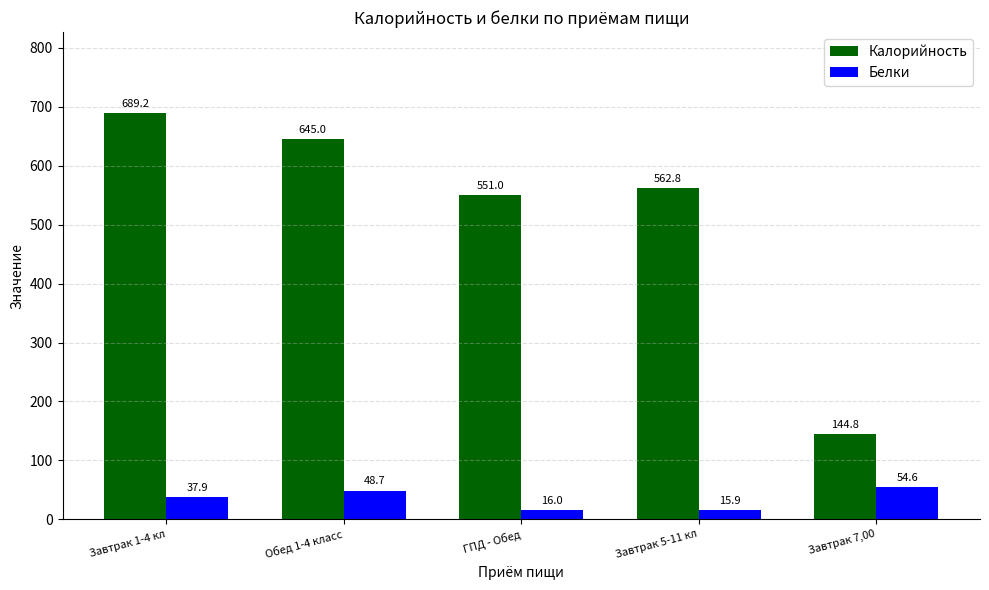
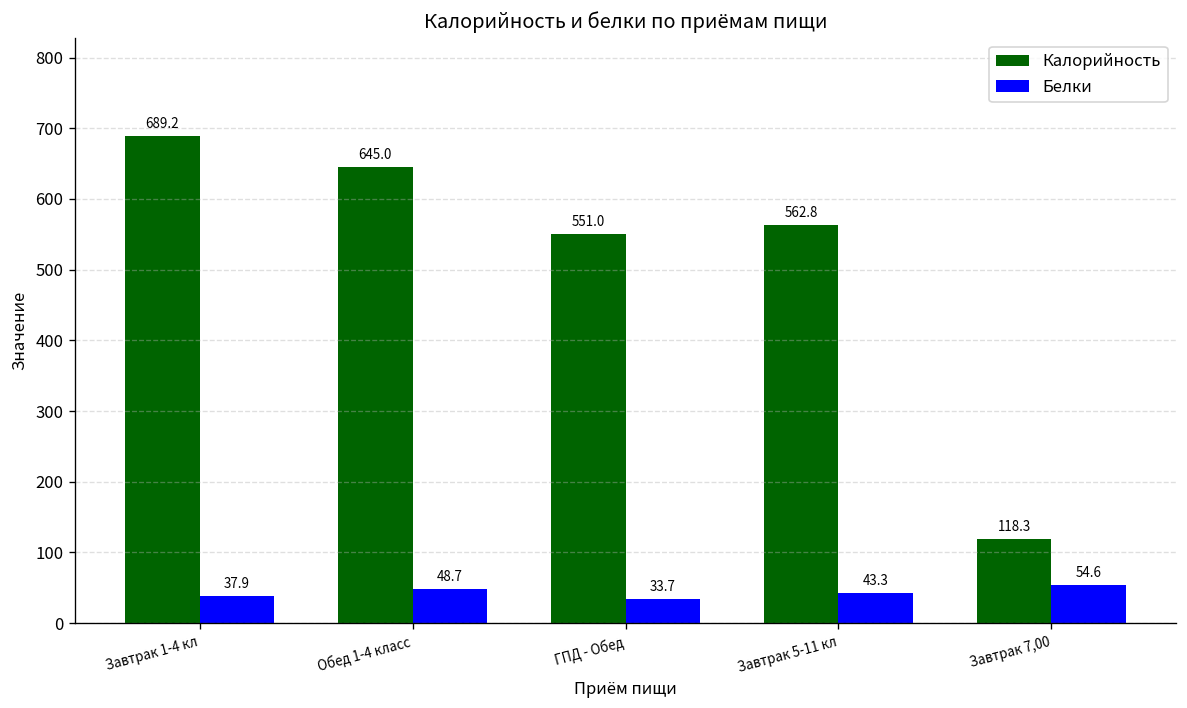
Белки, ГПД - Обед: 16.0 -> 33.7
Белки, Завтрак 5-11 кл: 15.9 -> 43.3
Калорийность, Завтрак 7,00: 144.8 -> 118.3
